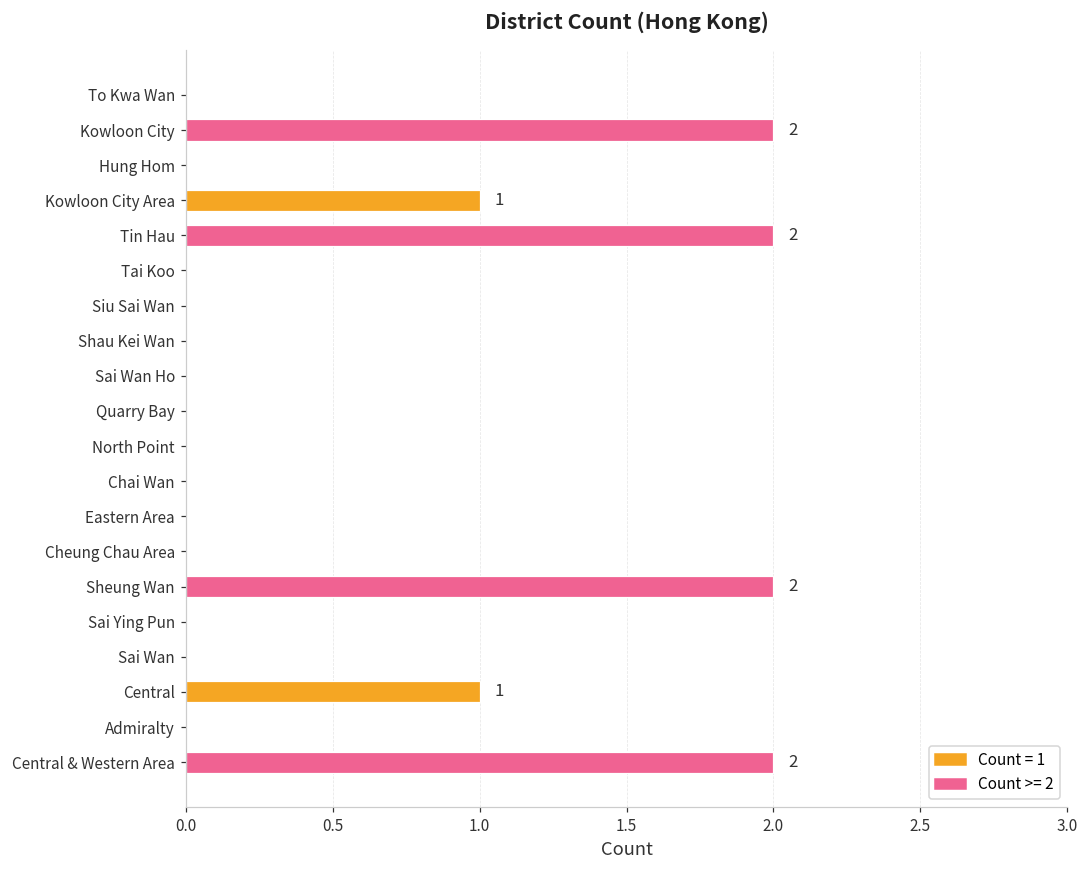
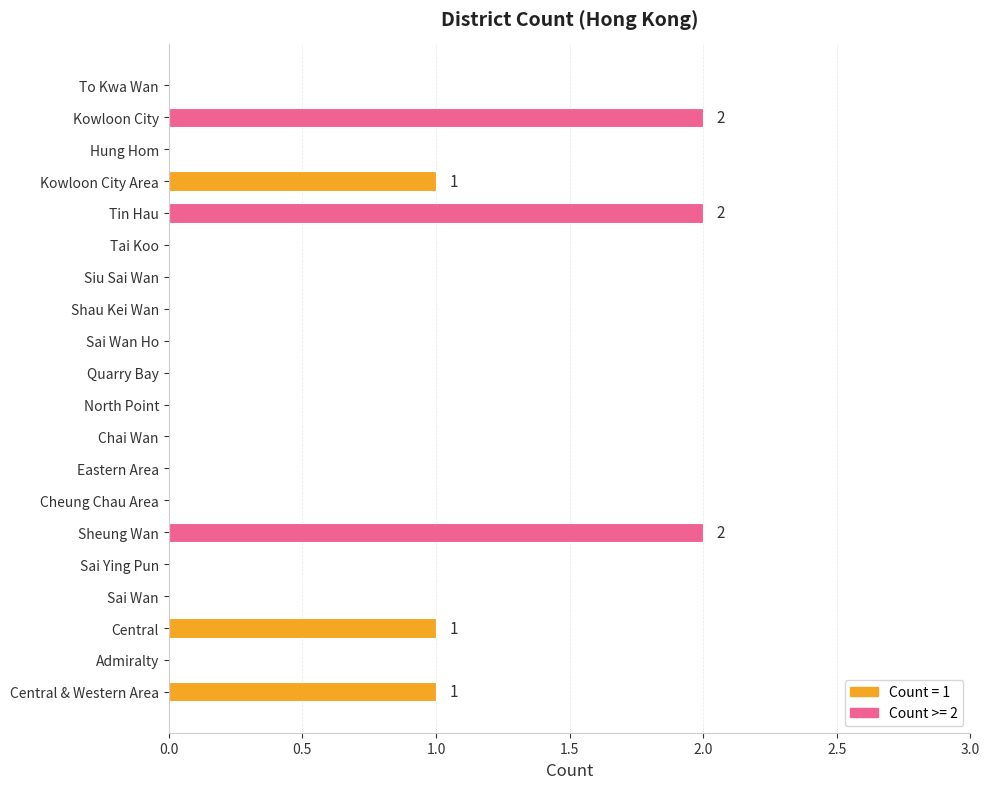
Central & Western Area: 2 -> 1
